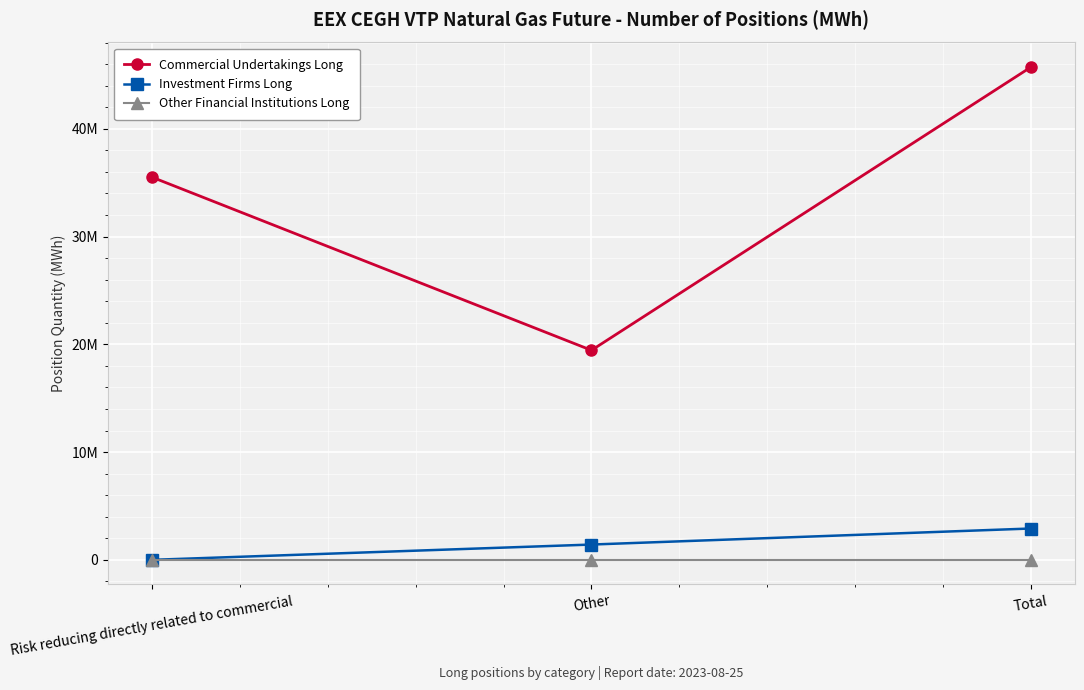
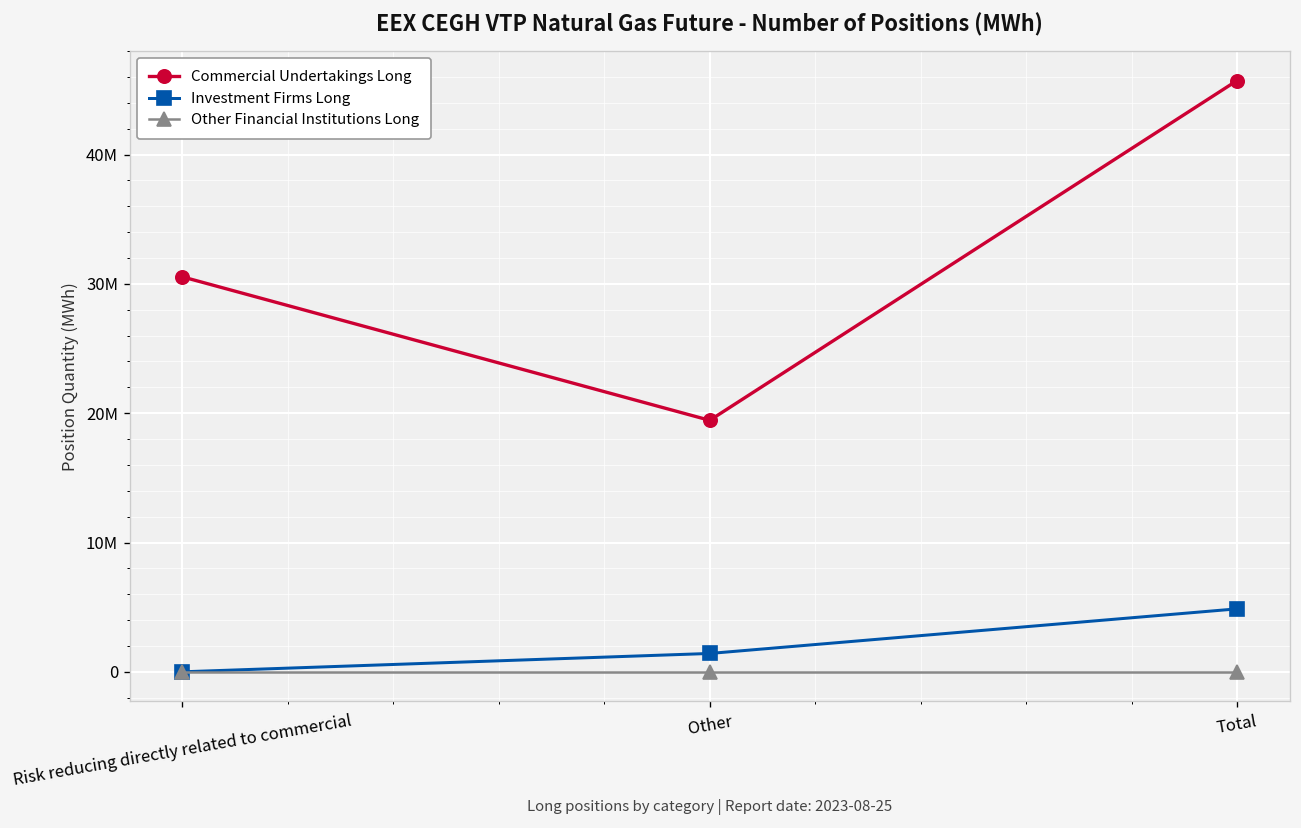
Commercial Undertakings Long, Risk reducing directly related to commercial: 35500000 -> 30500000
Investment Firms Long, Total: 2900000 -> 4900000
